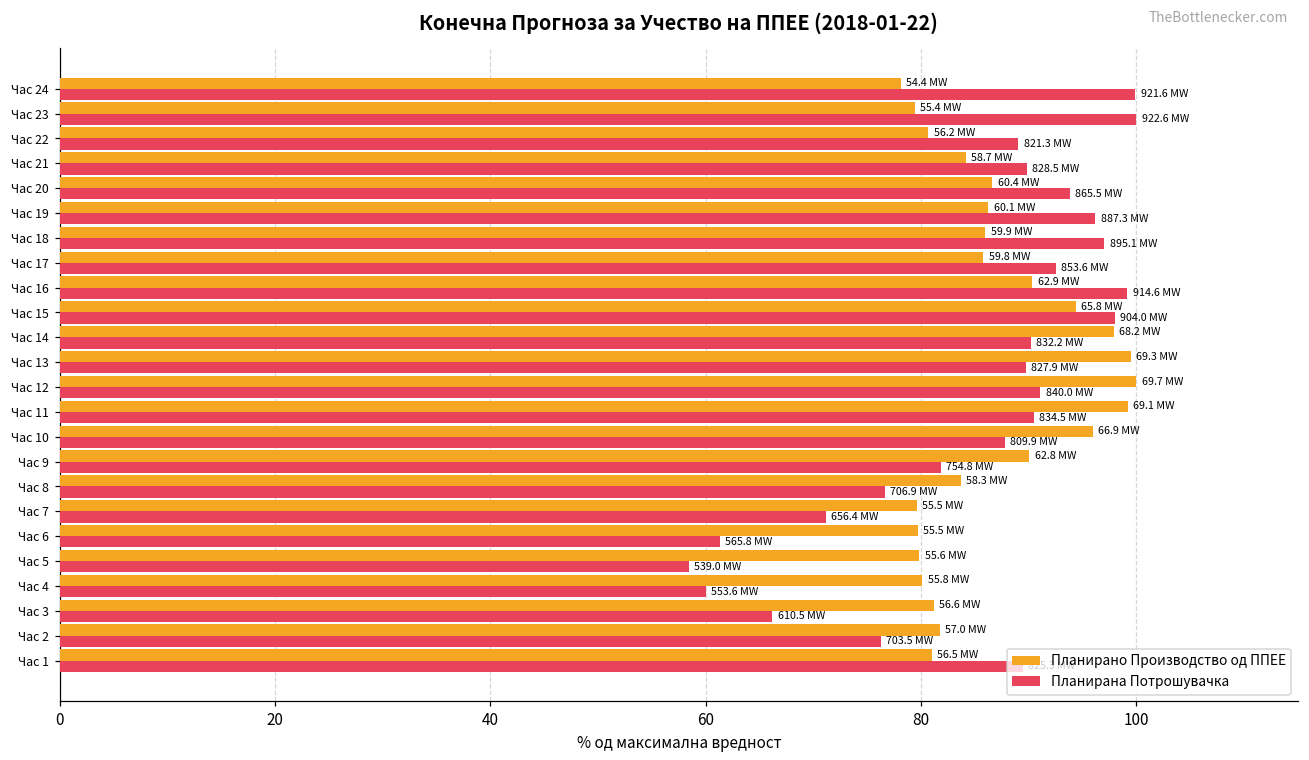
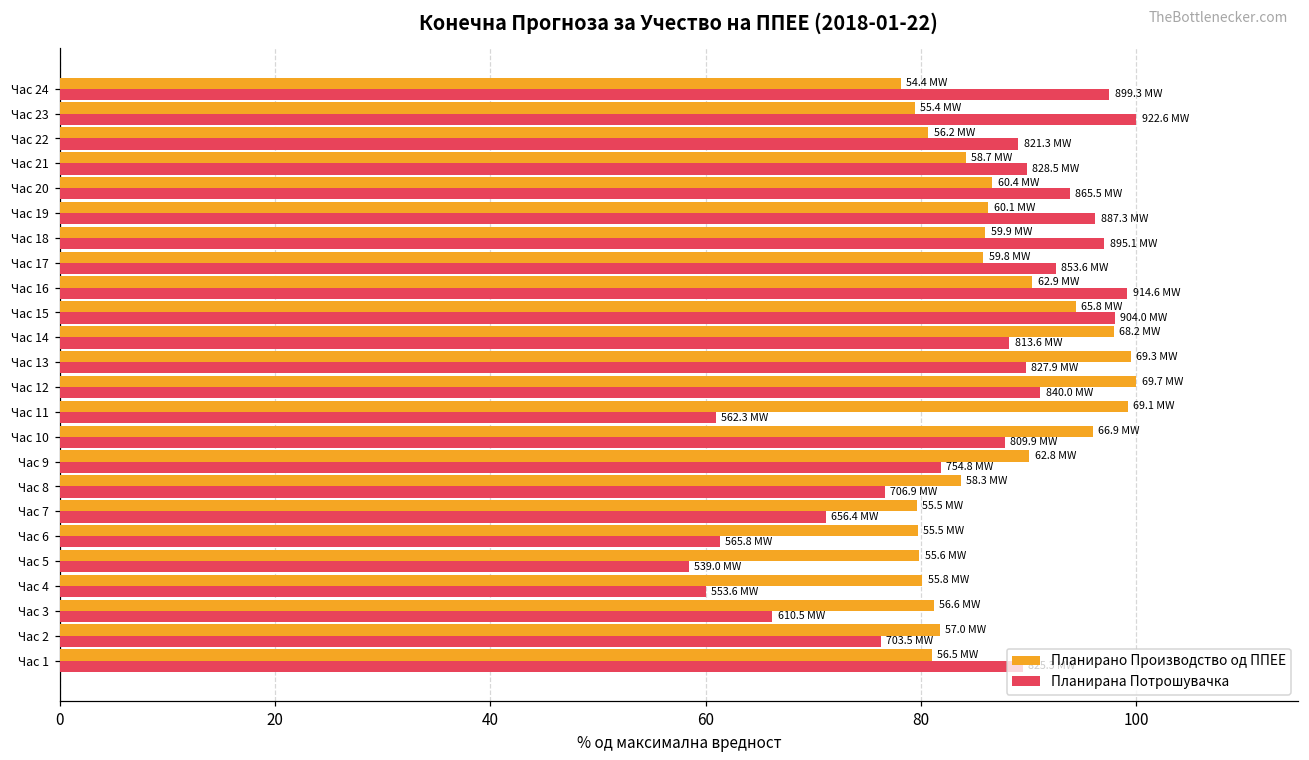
Планирана Потрошувачка, Час 24: 921.6 -> 899.3
Планирана Потрошувачка, Час 14: 832.2 -> 813.6
Планирана Потрошувачка, Час 11: 834.5 -> 562.3
